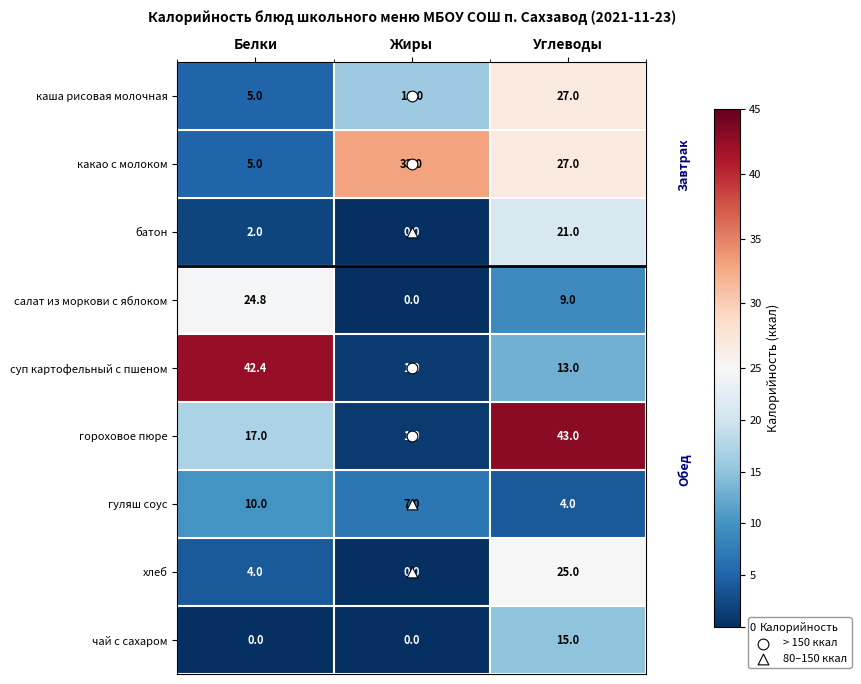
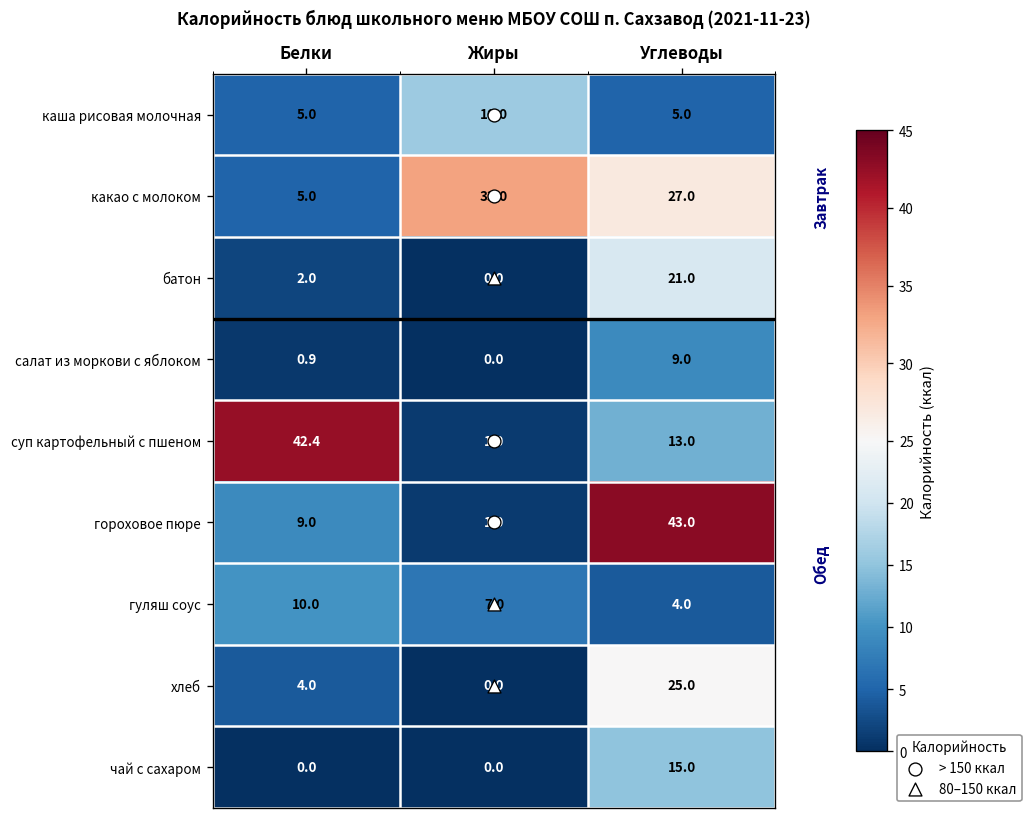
каша рисовая молочная, Углеводы: 27.0 -> 5.0
салат из моркови с яблоком, Белки: 24.8 -> 0.9
гороховое пюре, Белки: 17.0 -> 9.0
